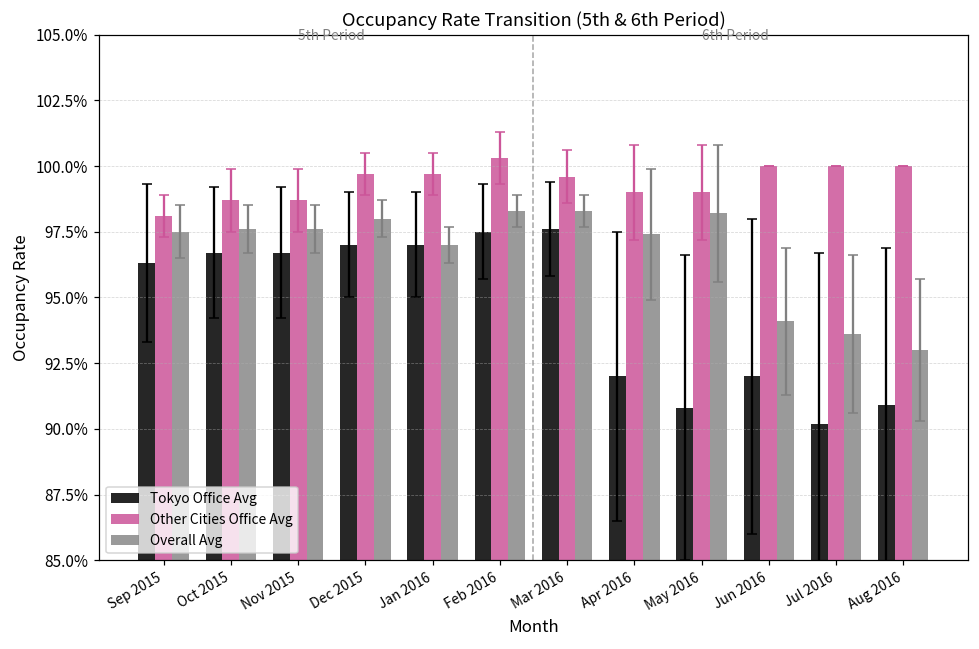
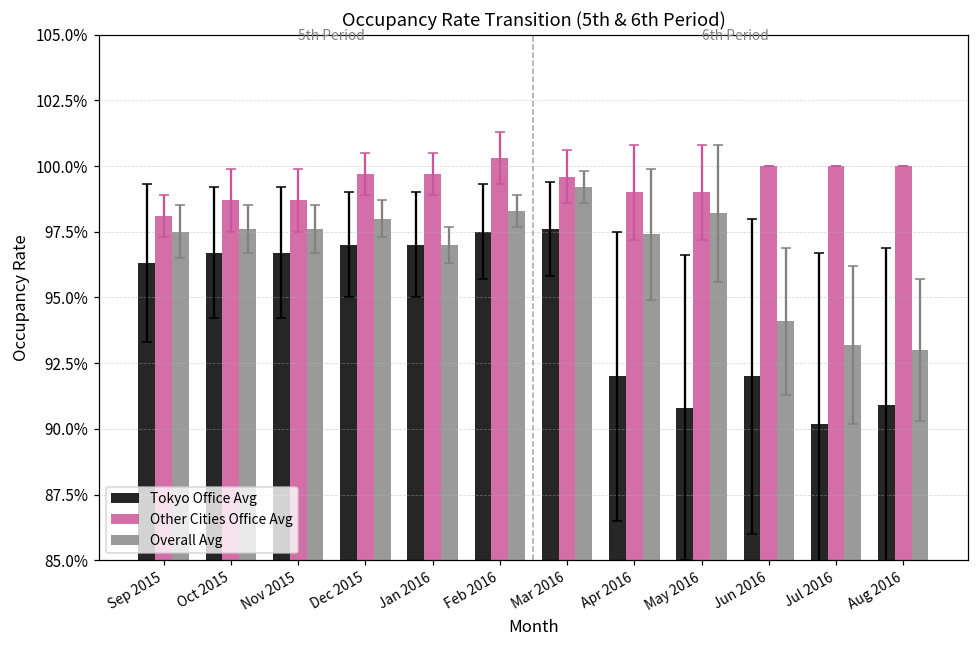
Overall Avg, Mar 2016: 98.3% -> 99.2%
Overall Avg, Jul 2016: 93.6% -> 93.2%
